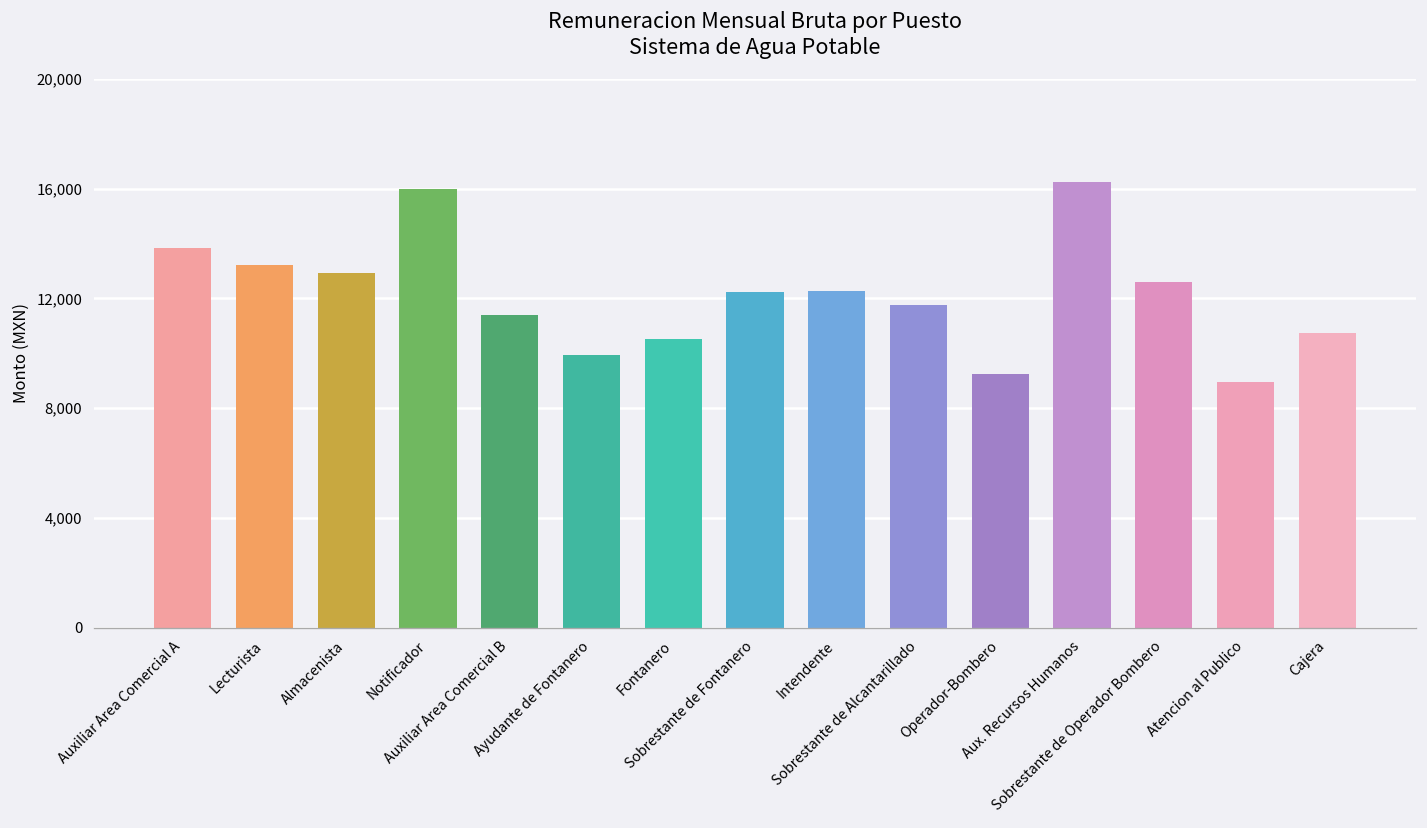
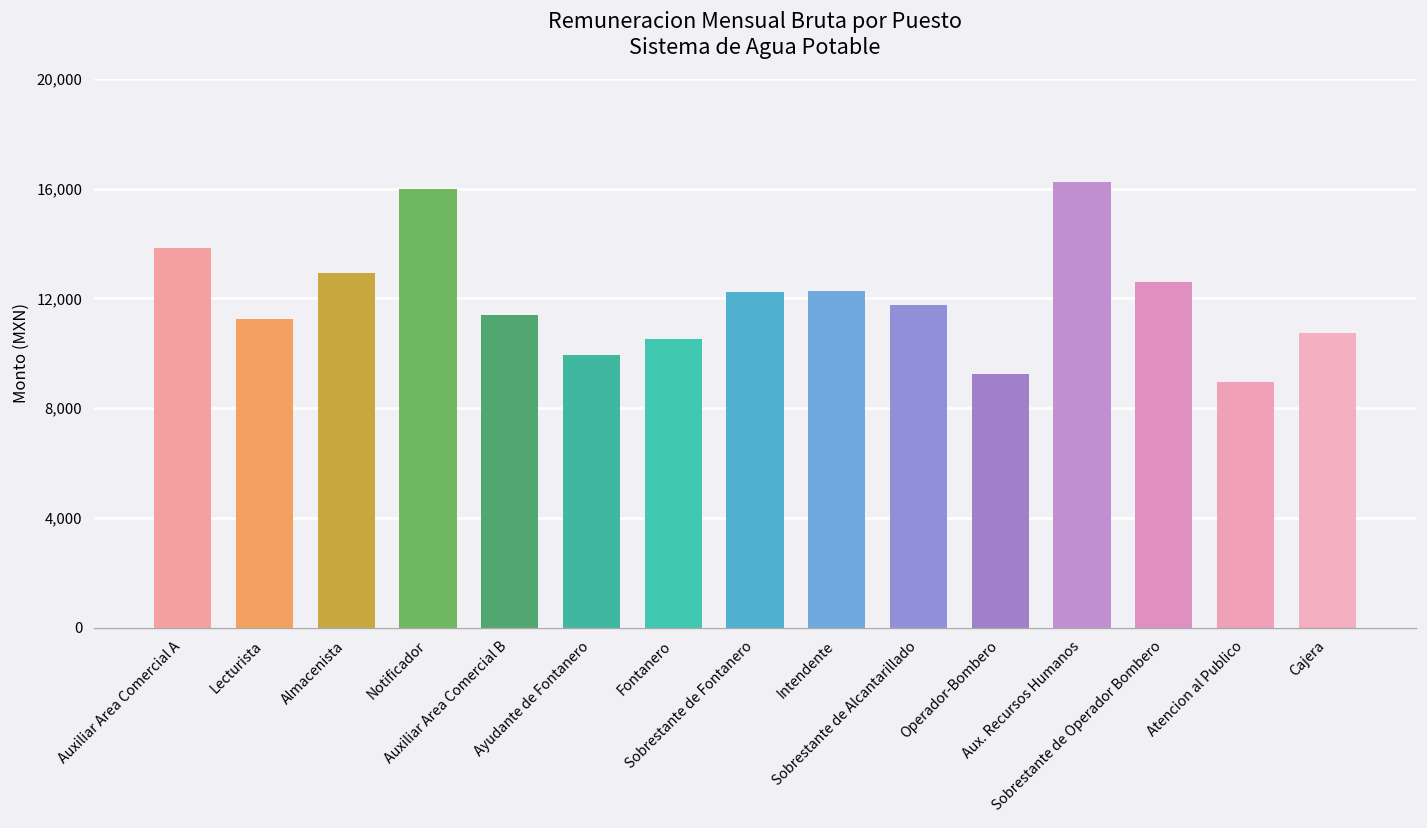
Lecturista: 13,200 -> 11,200
